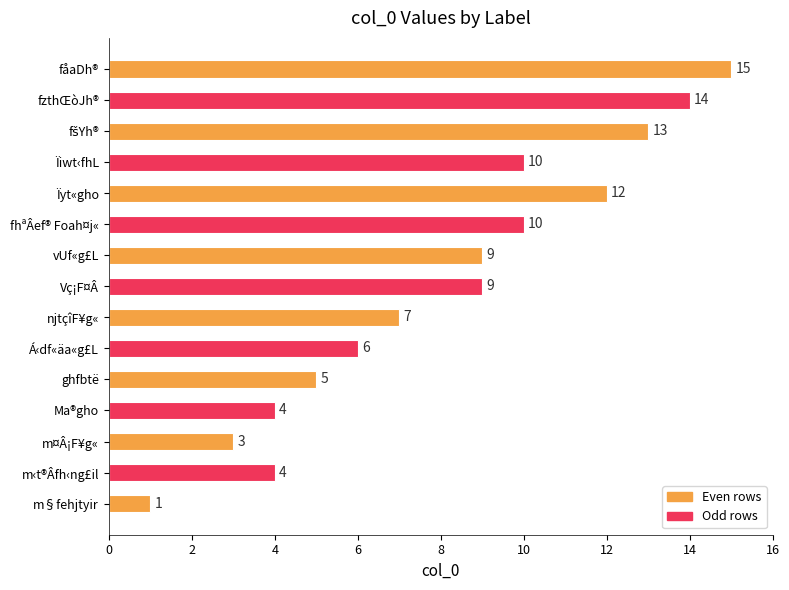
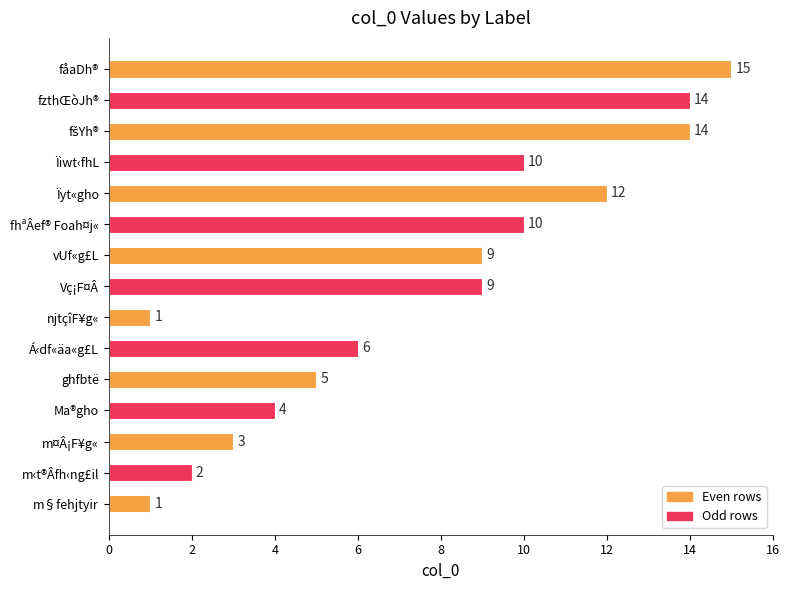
fšYh®: 13 -> 14
njtçîF¥g«: 7 -> 1
m‹t®Âfh‹ng£il: 4 -> 2
